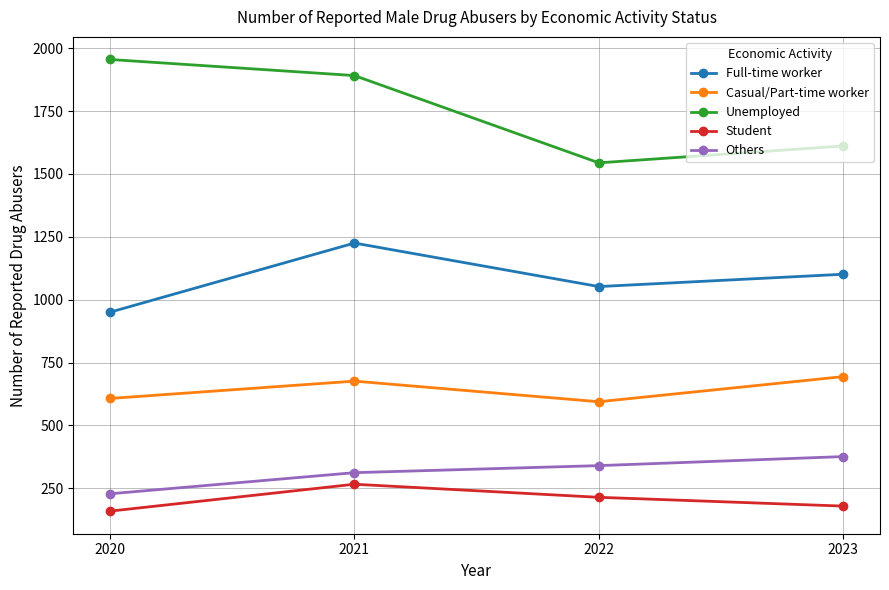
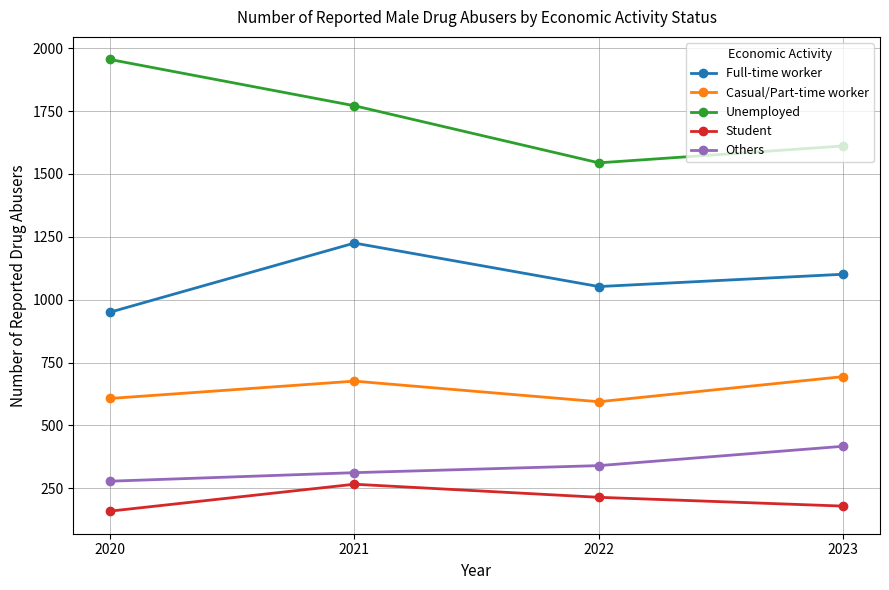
Others, 2020: 230 -> 280
Unemployed, 2021: 1890 -> 1770
Others, 2023: 380 -> 420
